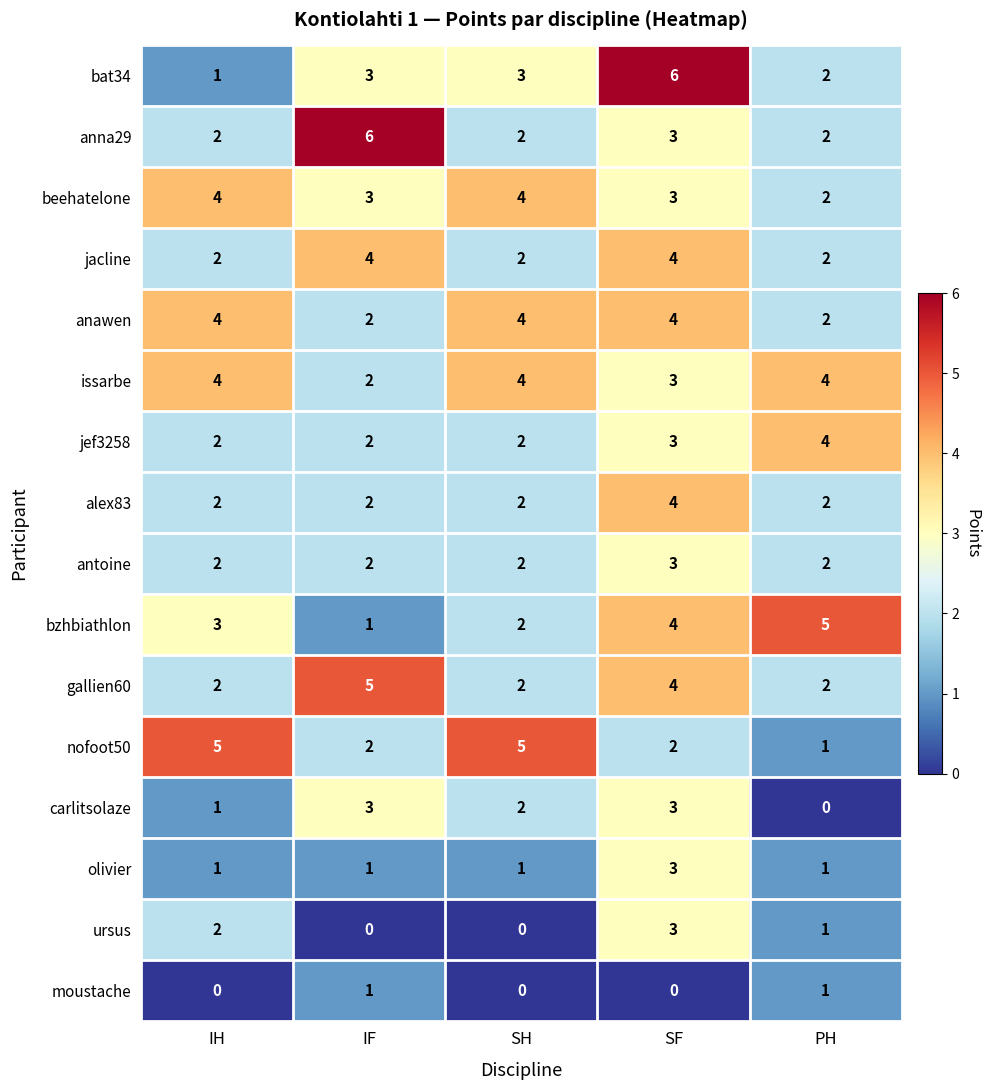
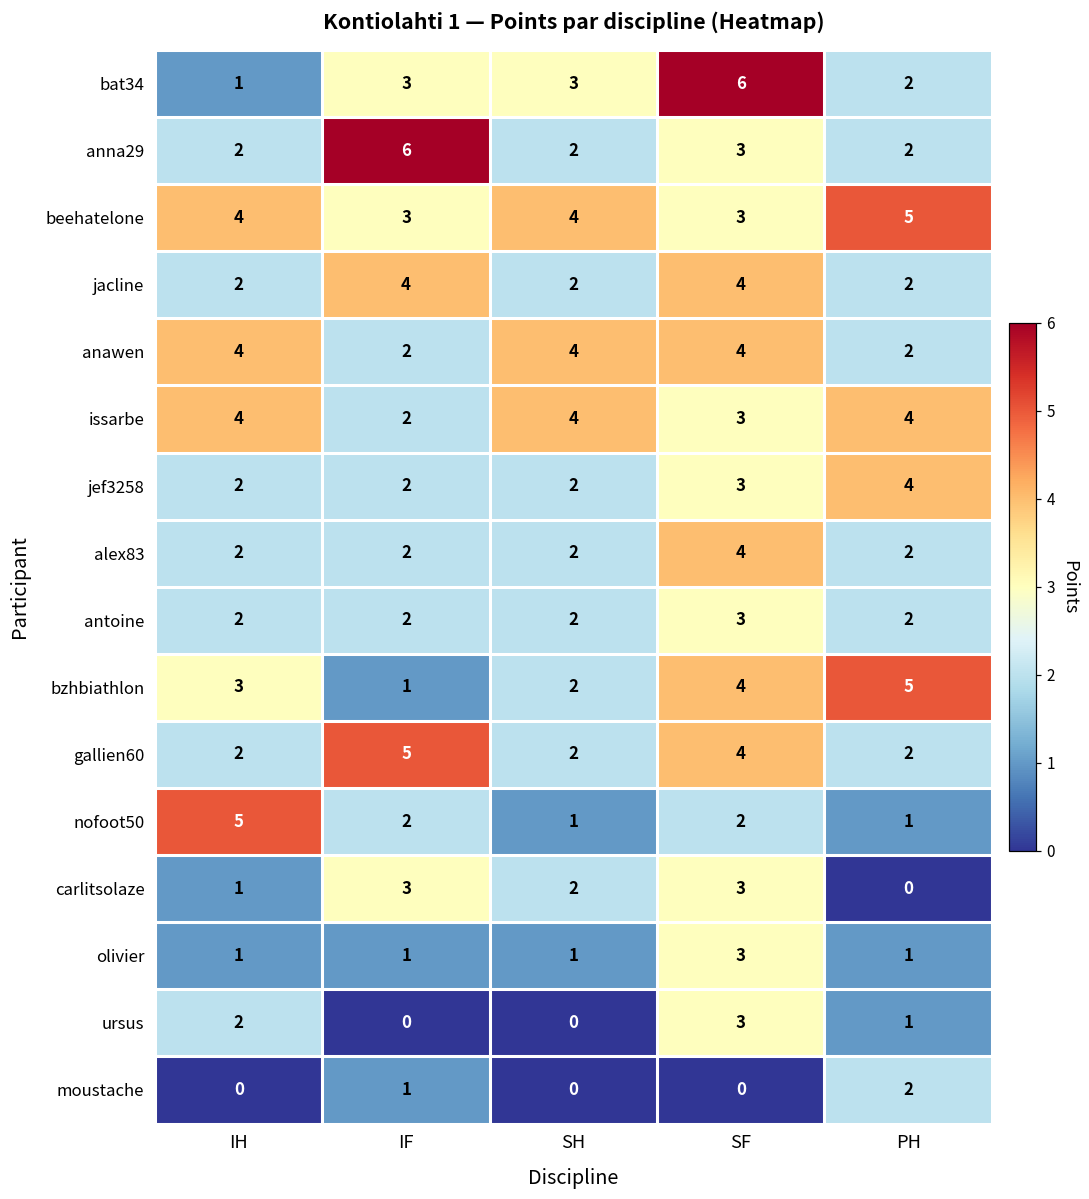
beehatelone, PH: 2 -> 5
nofoot50, SH: 5 -> 1
moustache, PH: 1 -> 2
